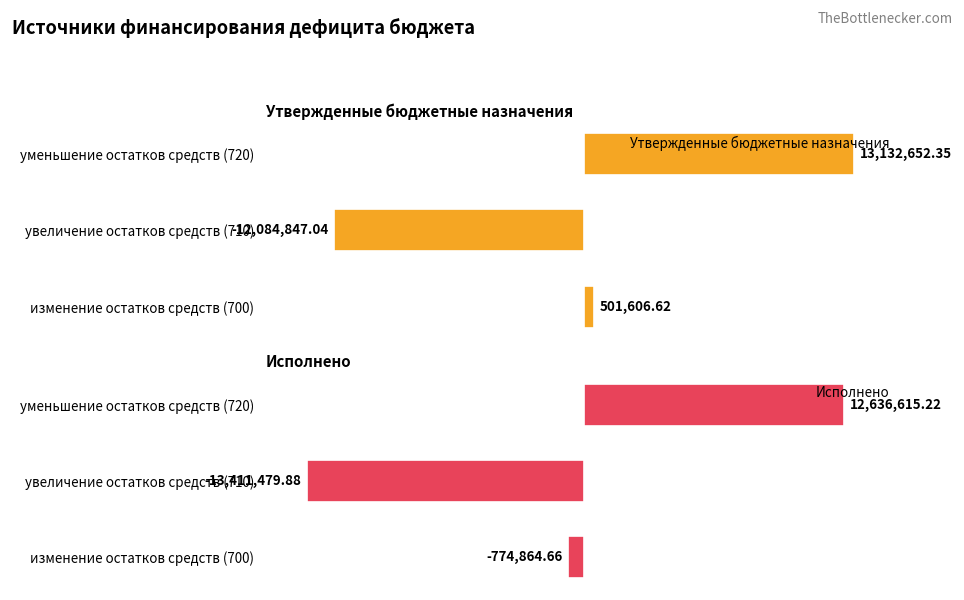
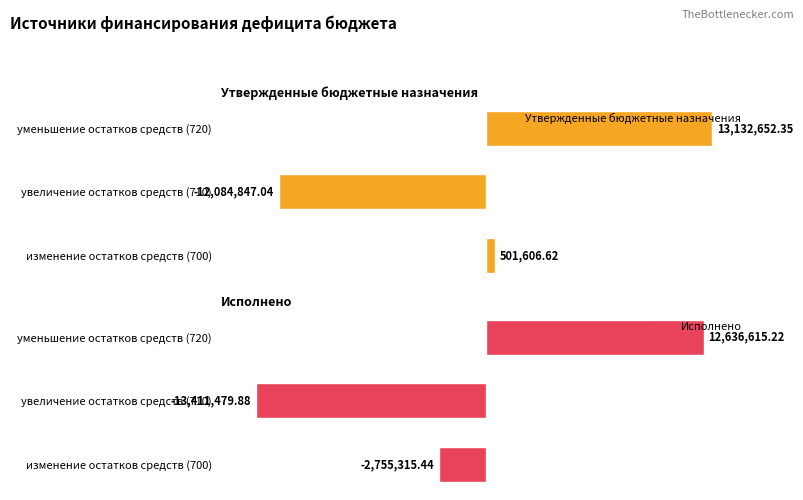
Исполнено, изменение остатков средств (700): -774,864.66 -> -2,755,315.44
